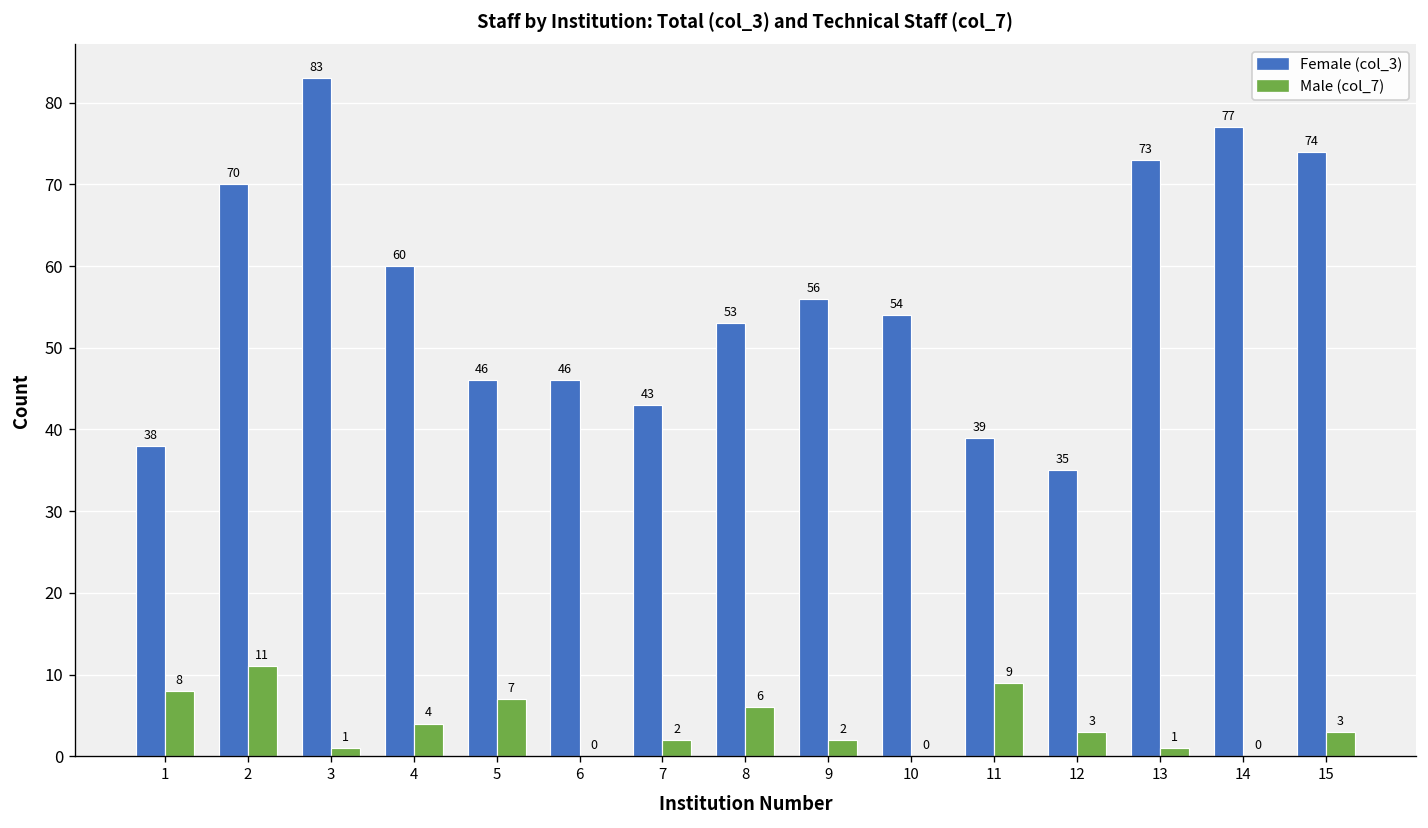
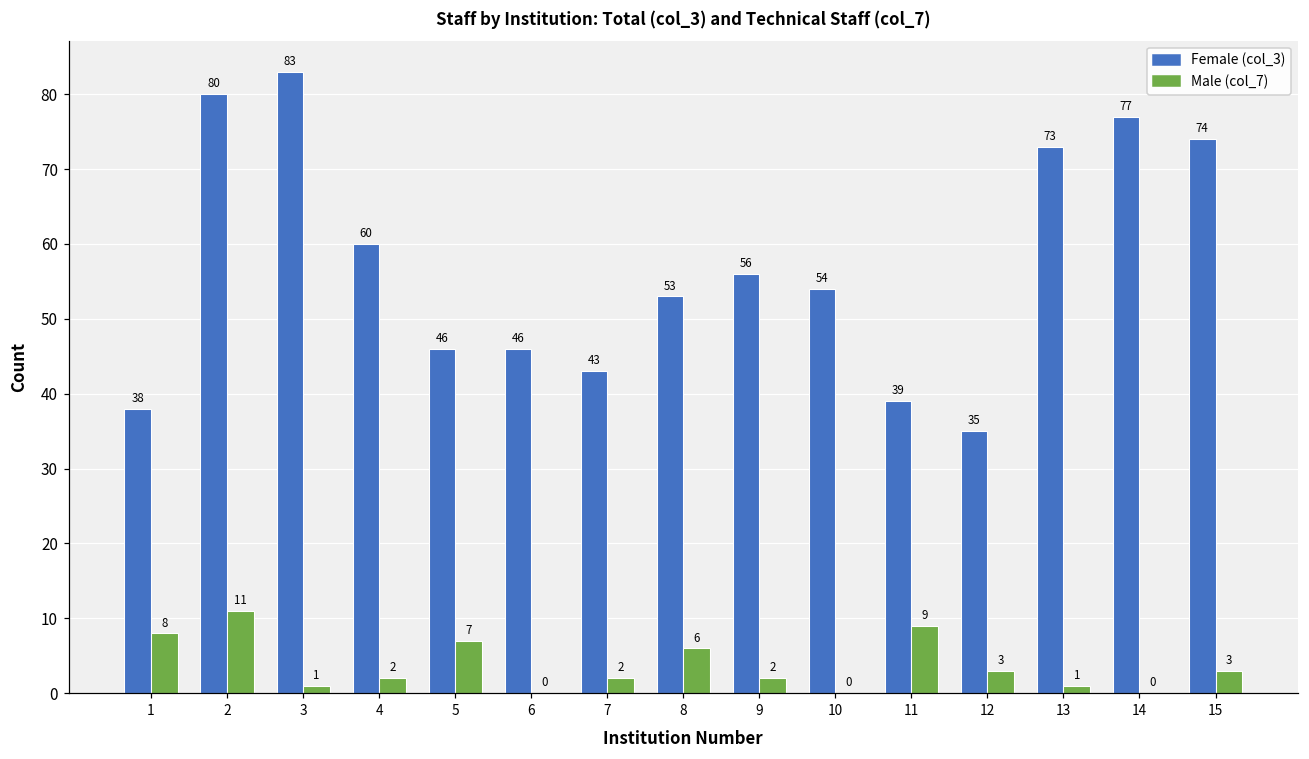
Female (col_3), 2: 70 -> 80
Male (col_7), 4: 4 -> 2
